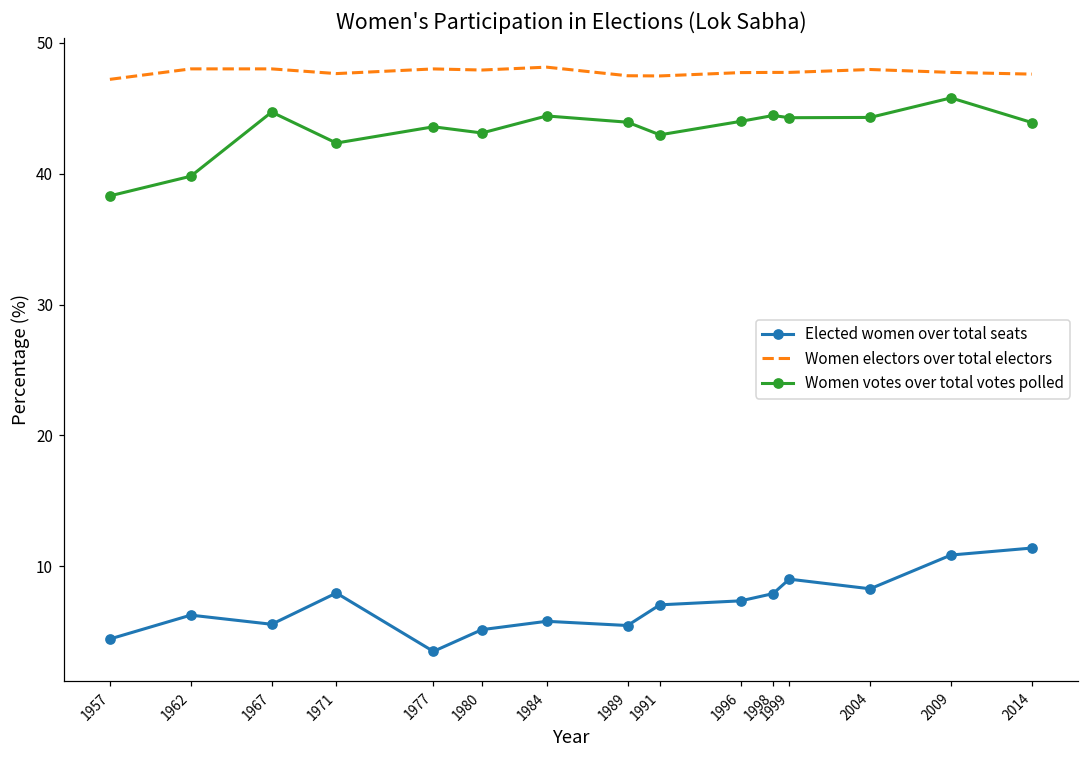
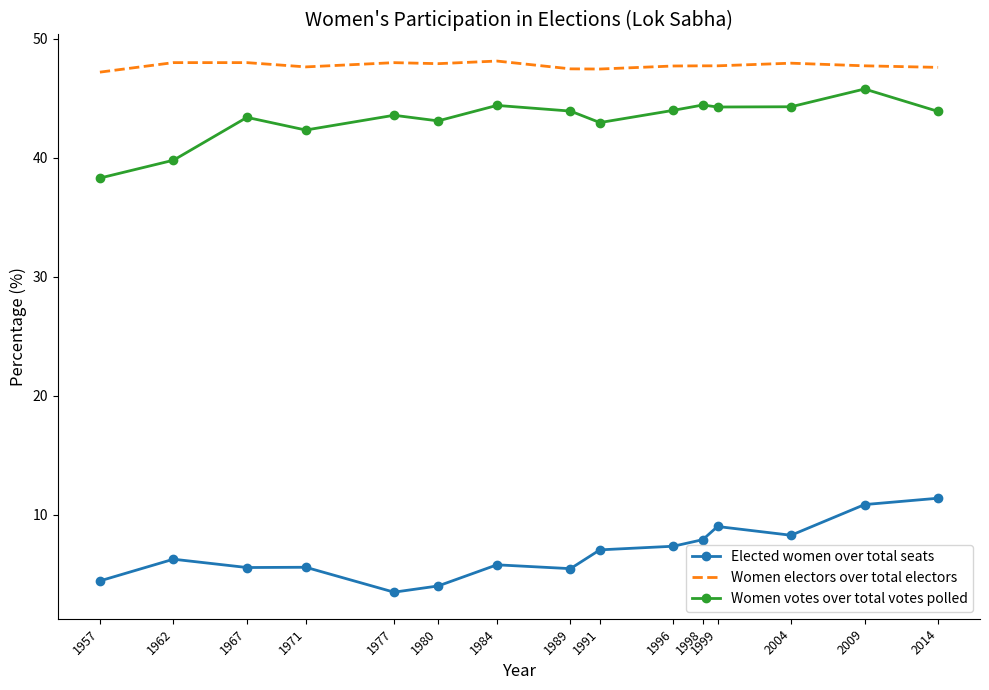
Women votes over total votes polled, 1967: 44.7 -> 43.4
Elected women over total seats, 1971: 8.0 -> 5.6
Elected women over total seats, 1980: 5.2 -> 4.0
